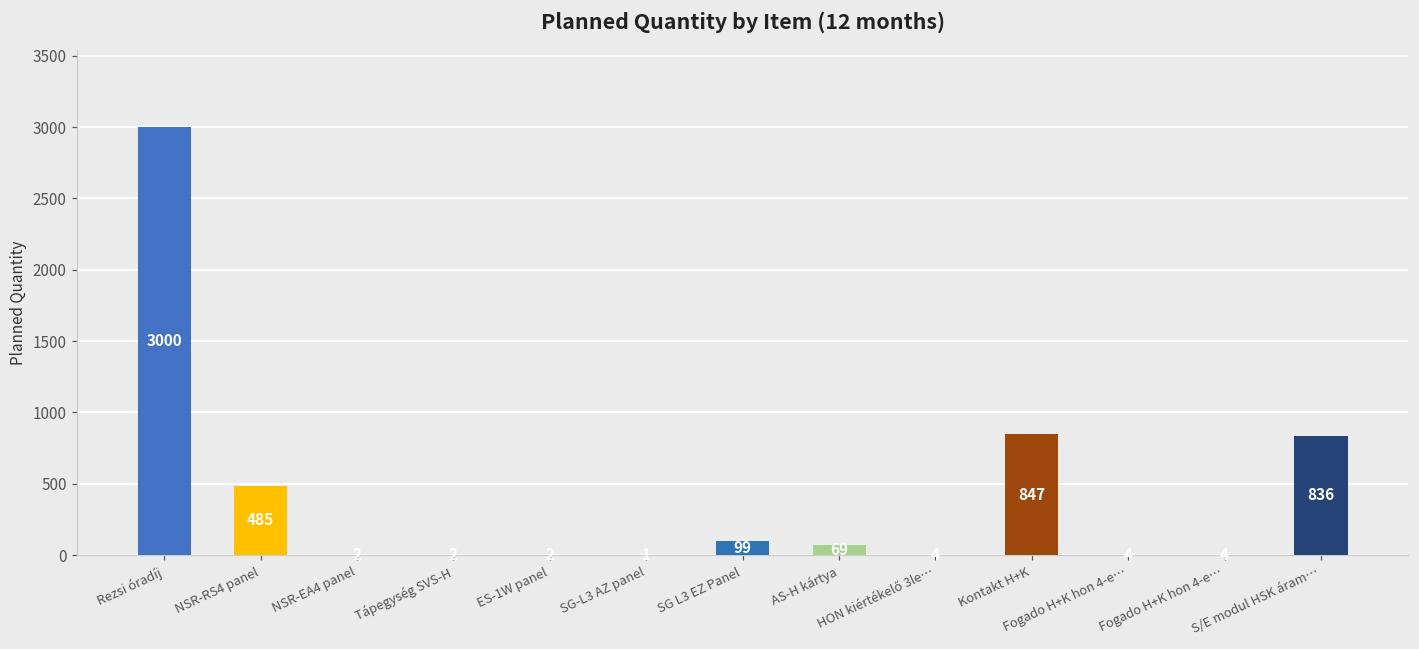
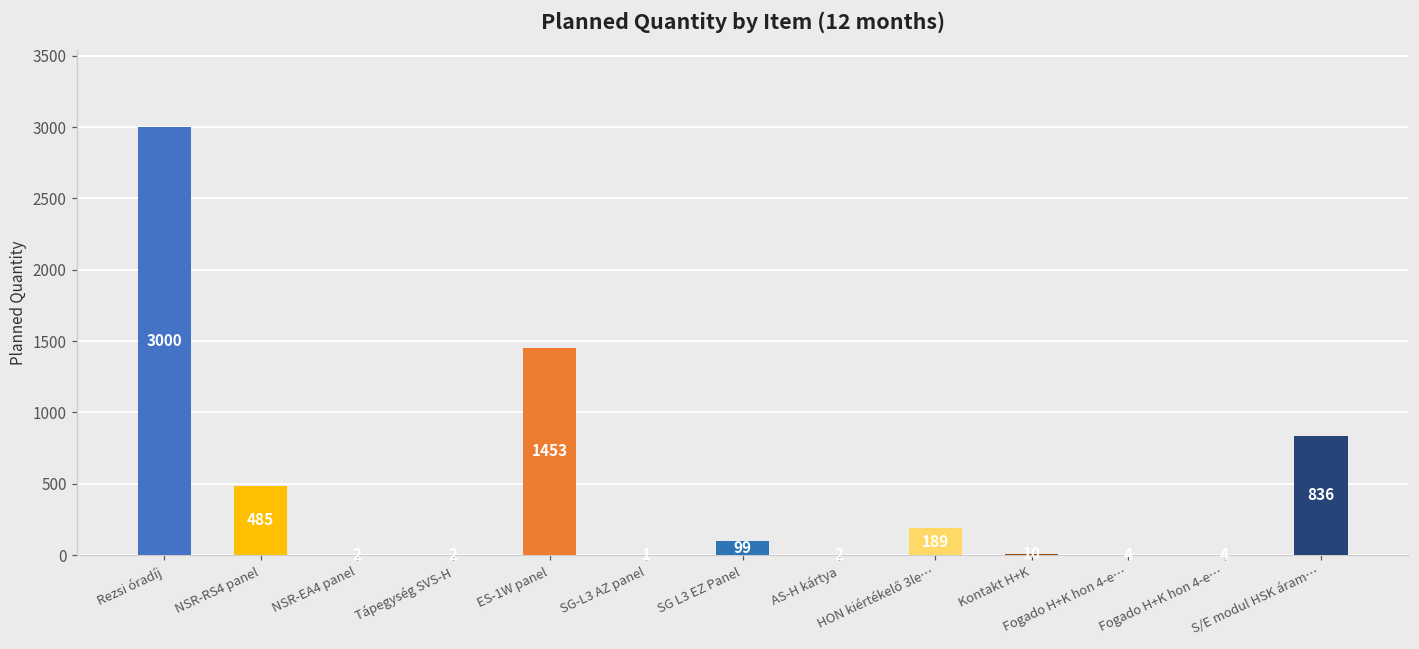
ES-1W panel: 0 -> 1450
AS-H kártya: 70 -> 0
HON kiértékelő 3le…: 0 -> 190
Kontakt H+K: 850 -> 10
